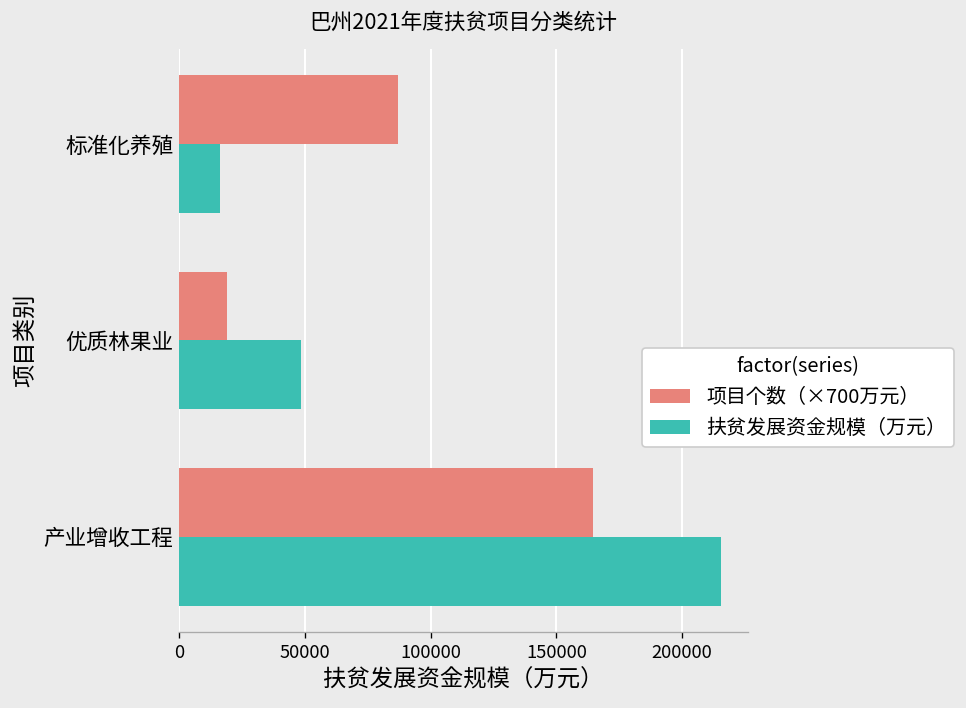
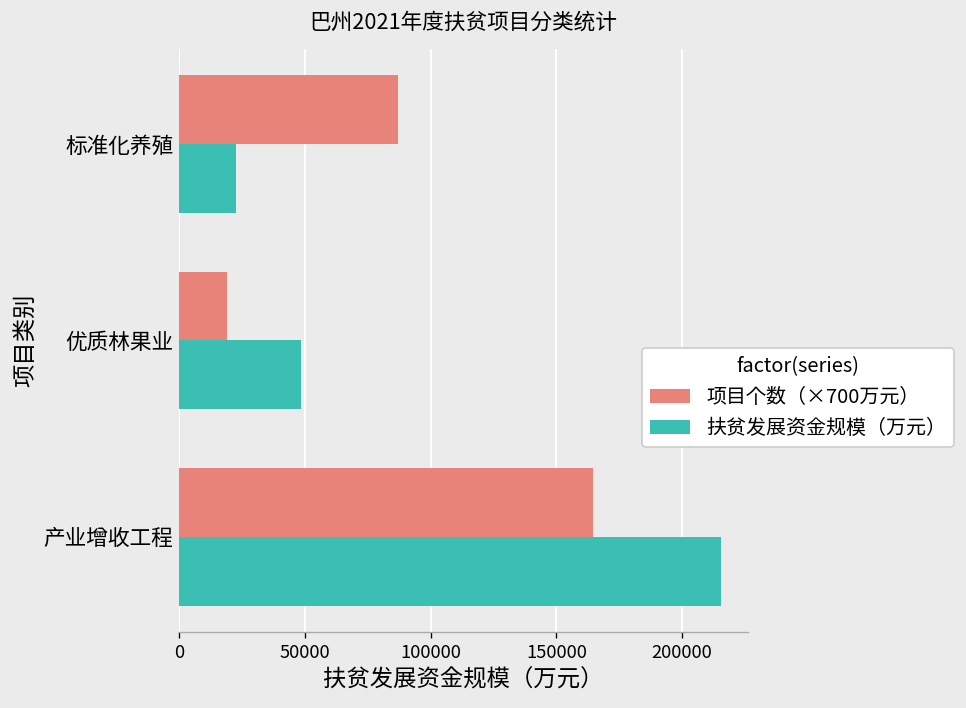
扶贫发展资金规模（万元）, 标准化养殖: 16000 -> 23000
